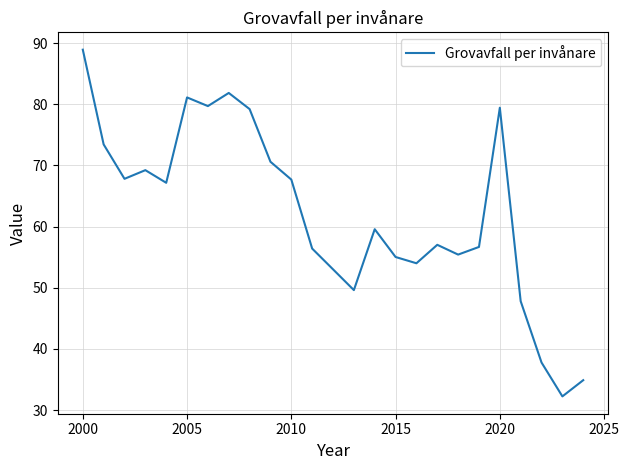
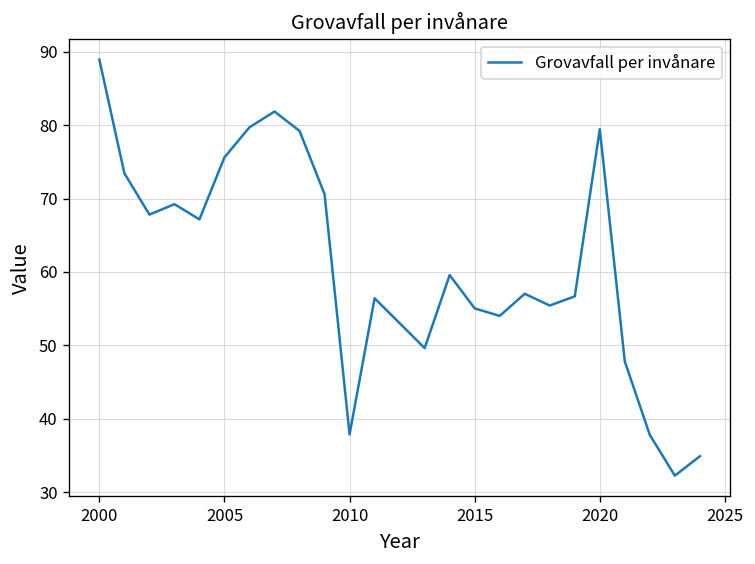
2005: 81 -> 76
2010: 68 -> 38
